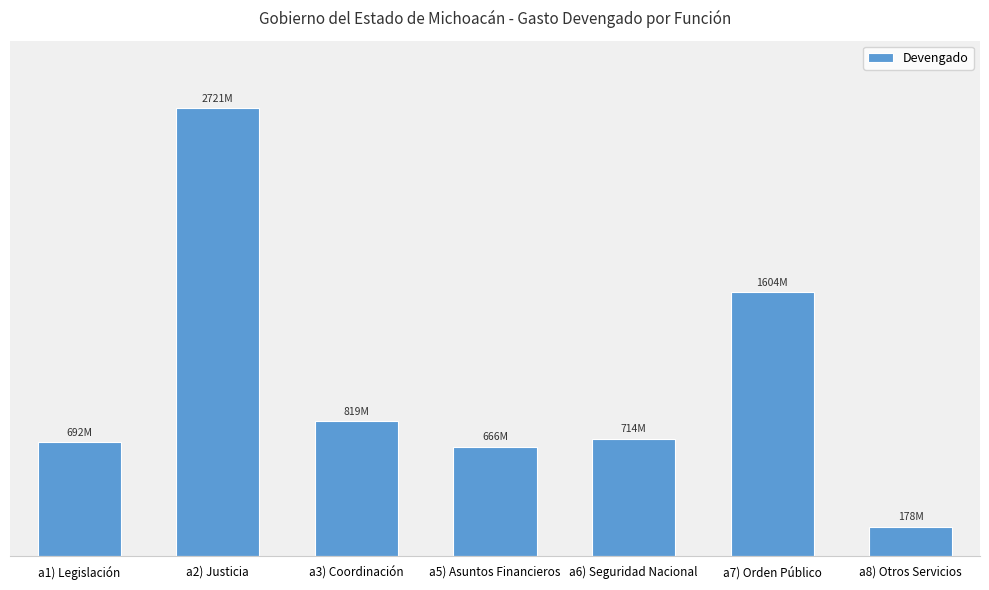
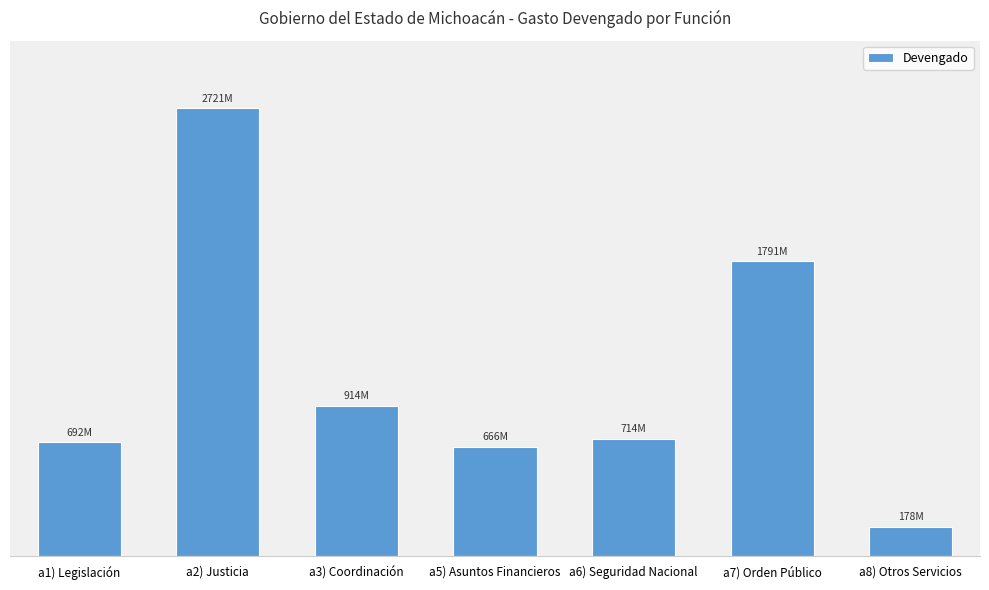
a3) Coordinación: 819M -> 914M
a7) Orden Público: 1604M -> 1791M
